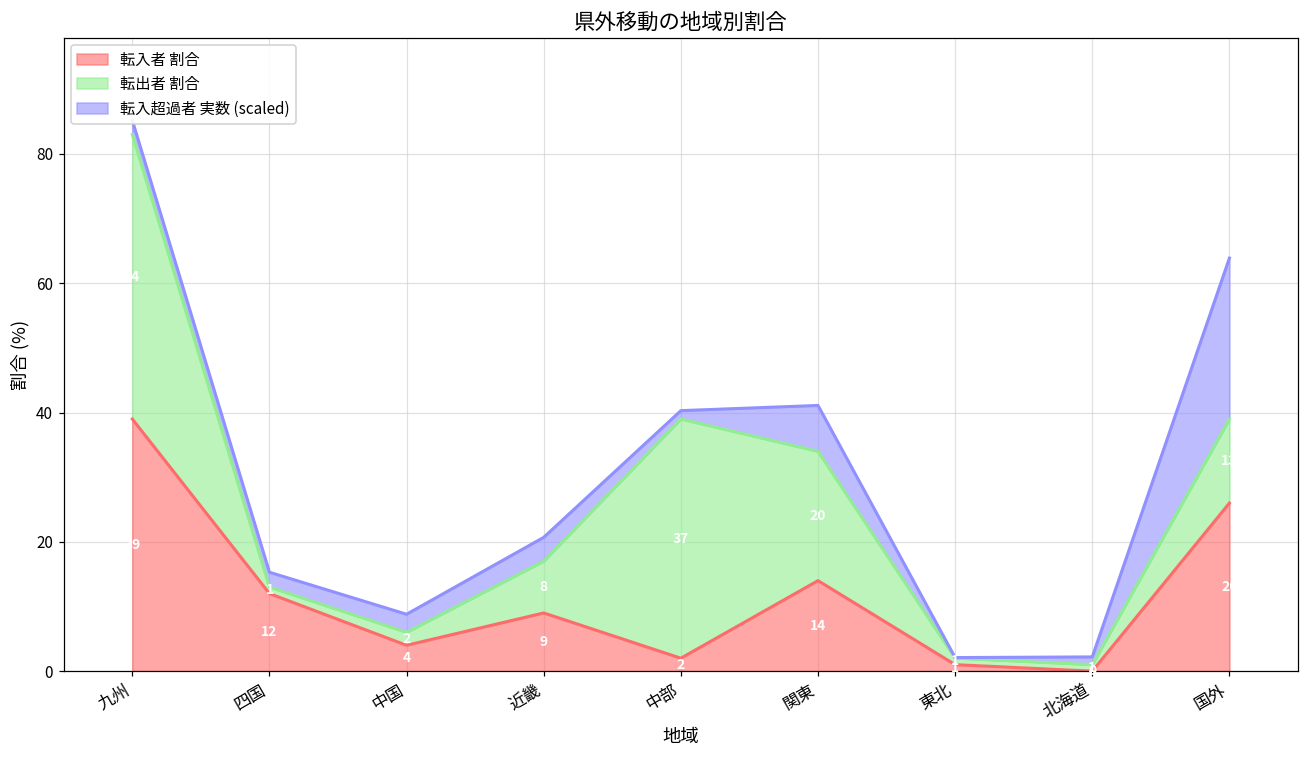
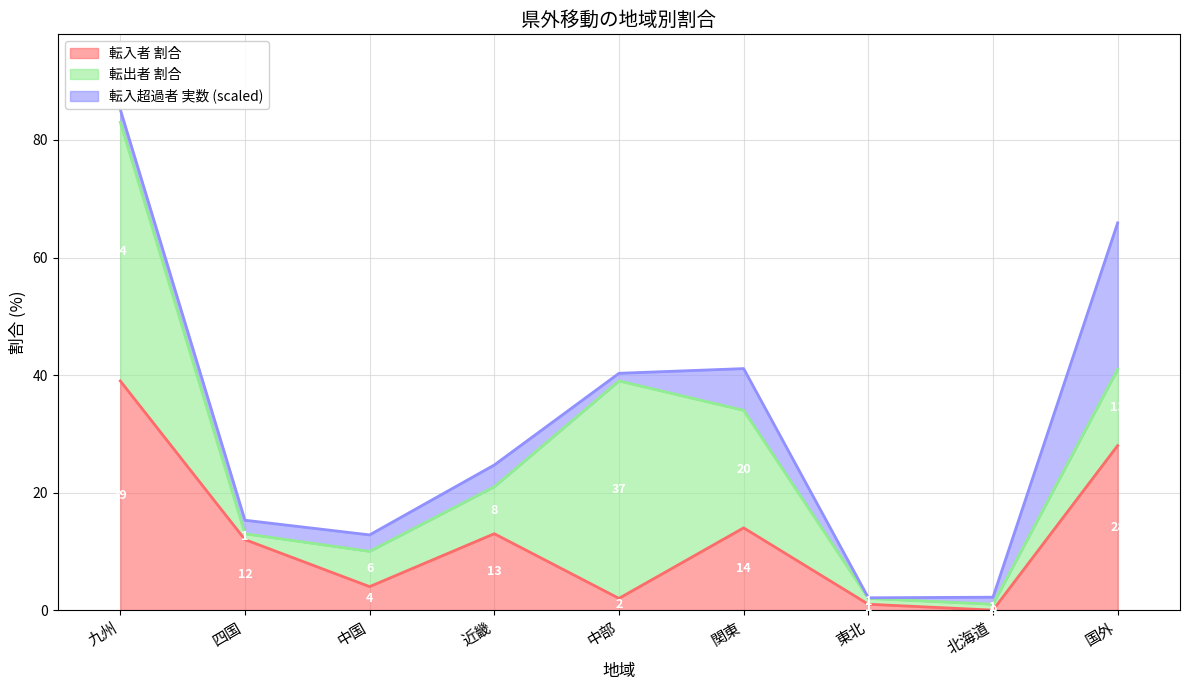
転出者 割合, 中国: 2 -> 6
転入者 割合, 近畿: 9 -> 13
転入者 割合, 国外: 26 -> 28
